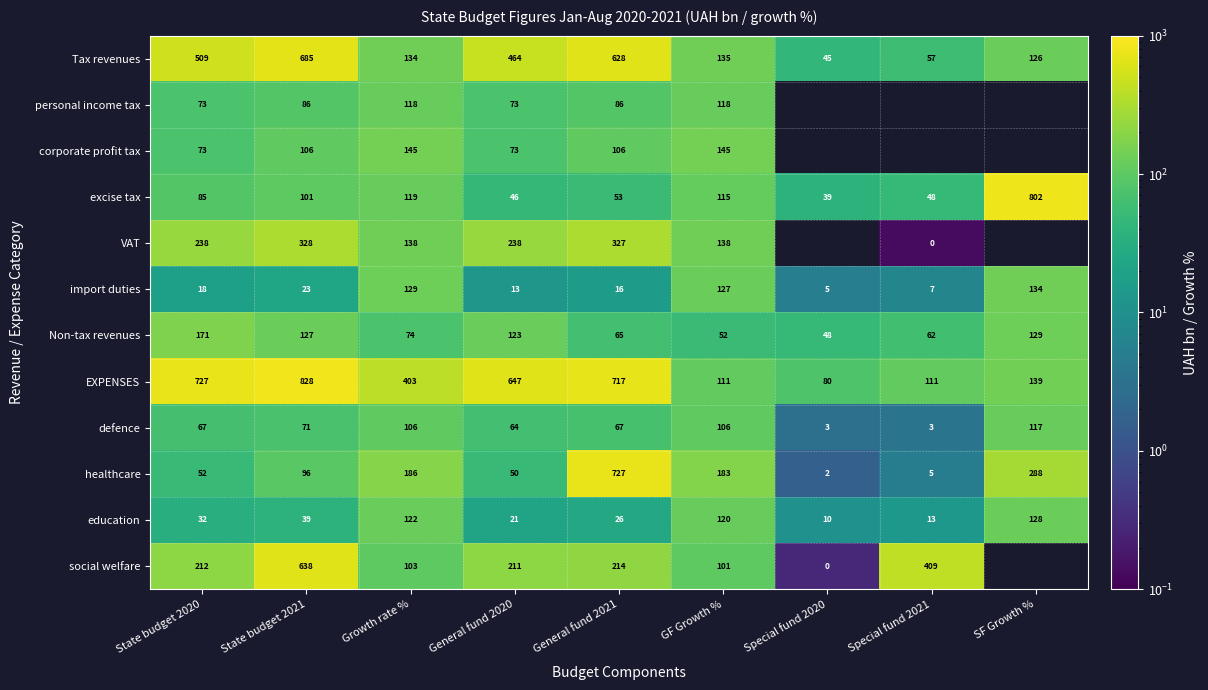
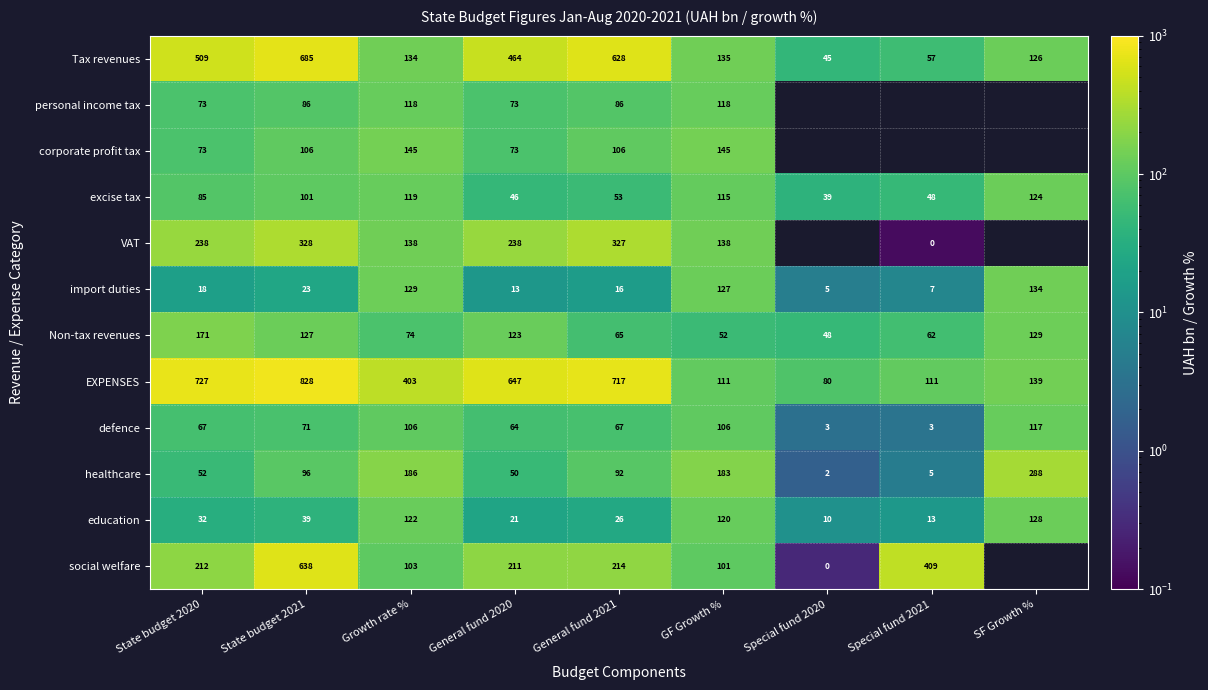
excise tax, SF Growth %: 802 -> 124
healthcare, General fund 2021: 727 -> 92
